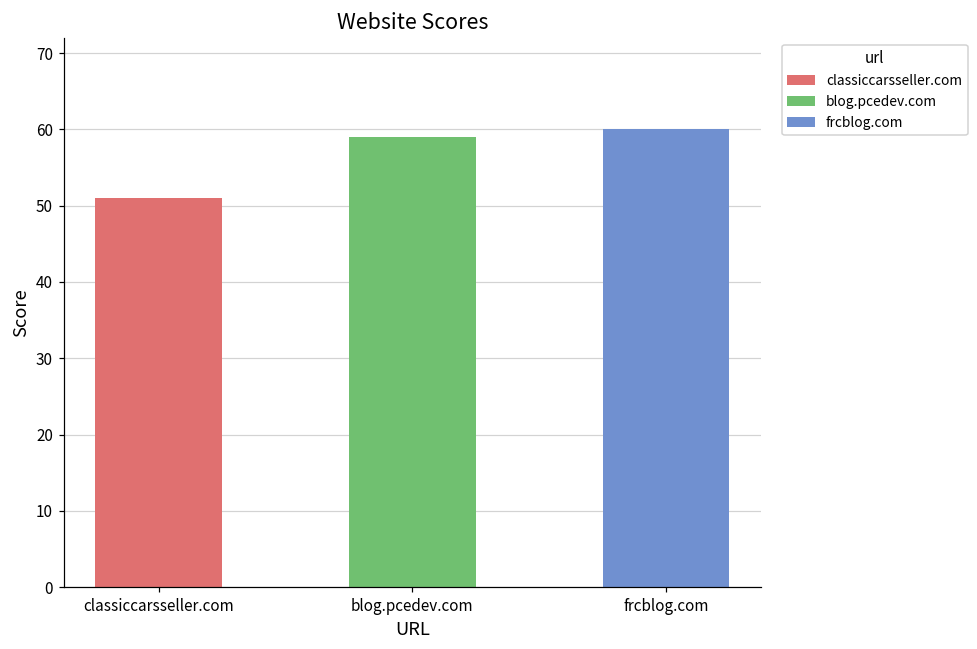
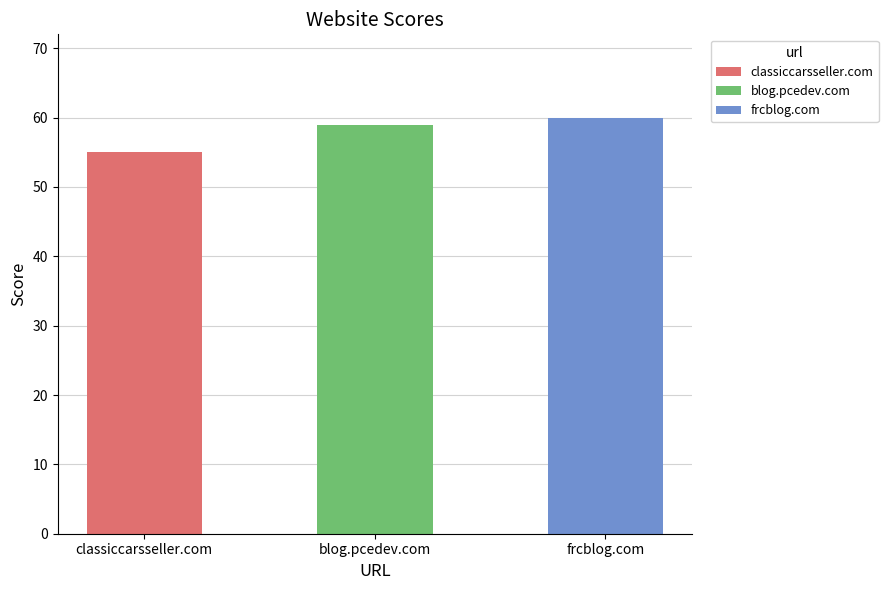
classiccarsseller.com: 51 -> 55
